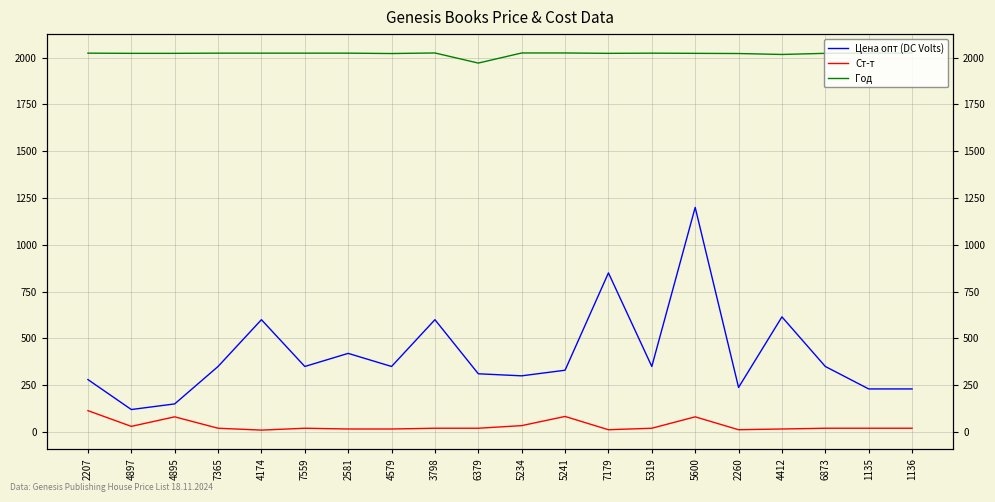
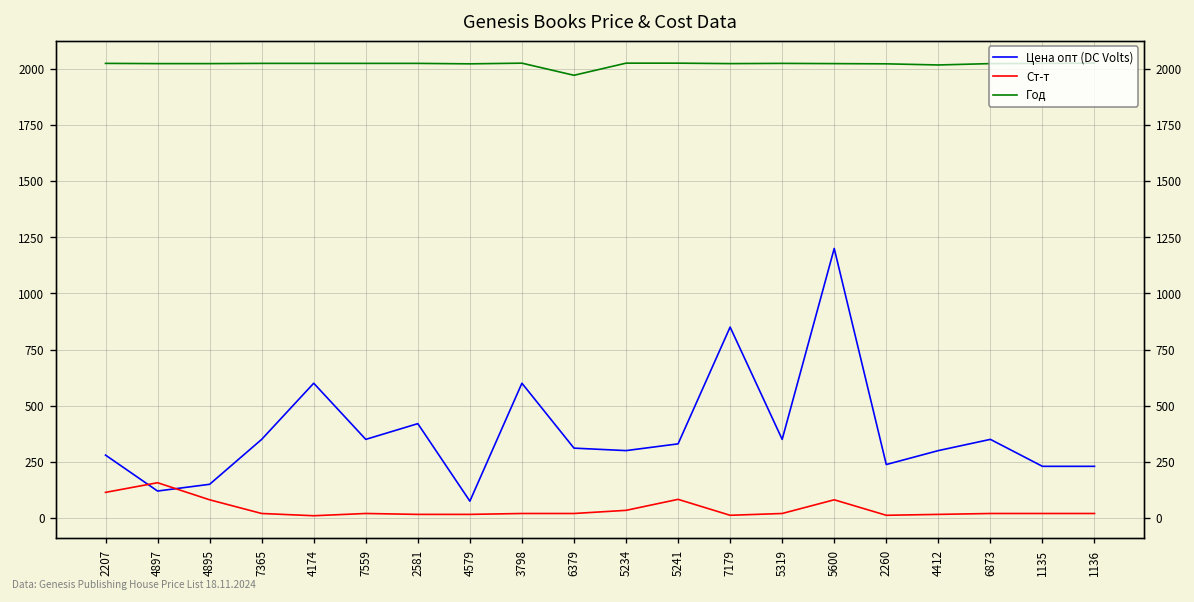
Ст-т, 4897: 30 -> 160
Цена опт (DC Volts), 4579: 350 -> 80
Цена опт (DC Volts), 4412: 620 -> 300
